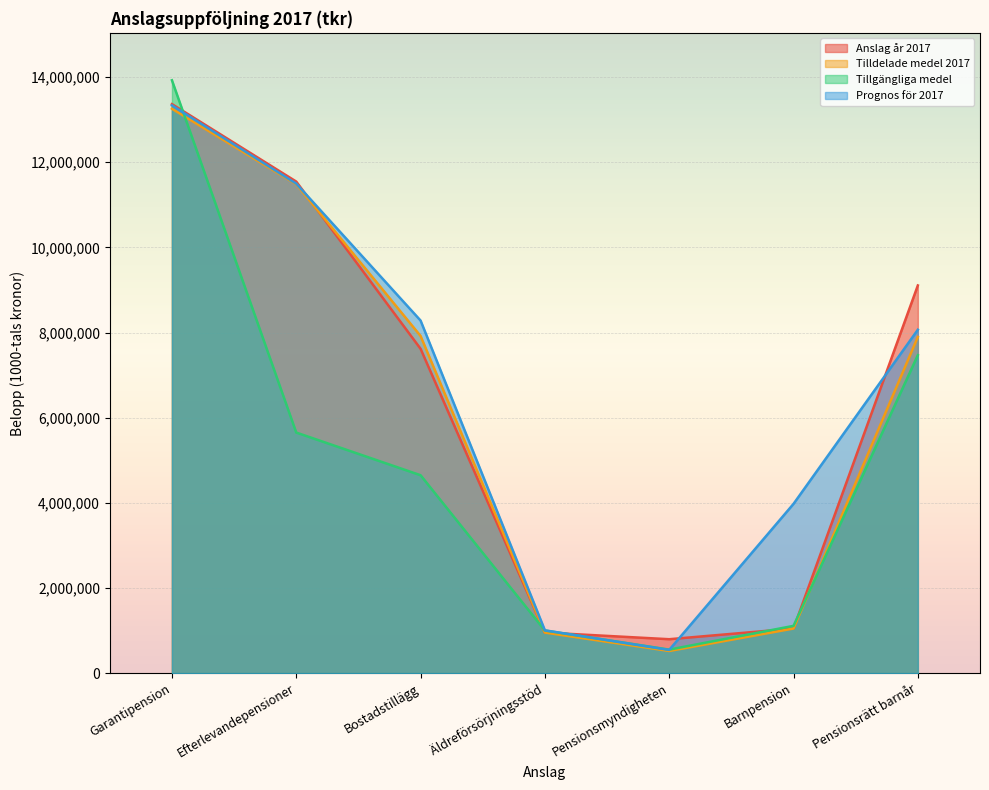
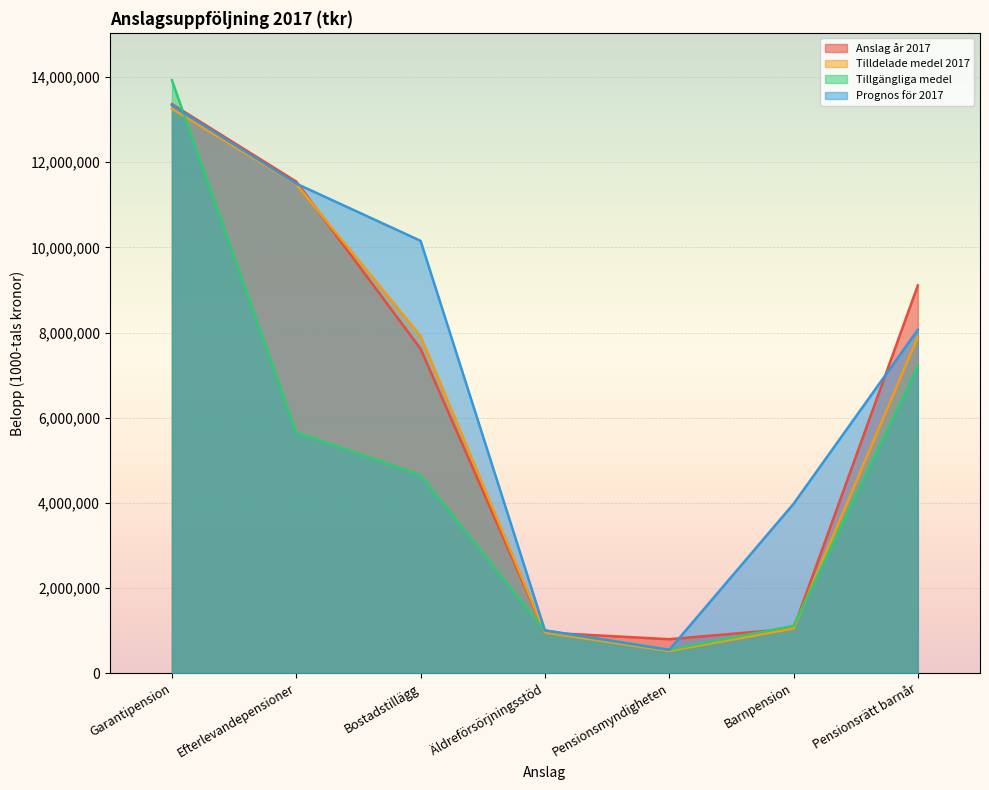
Prognos för 2017, Bostadstillägg: 8,300,000 -> 10,200,000
Tillgängliga medel, Pensionsrätt barnår: 7,500,000 -> 7,200,000
